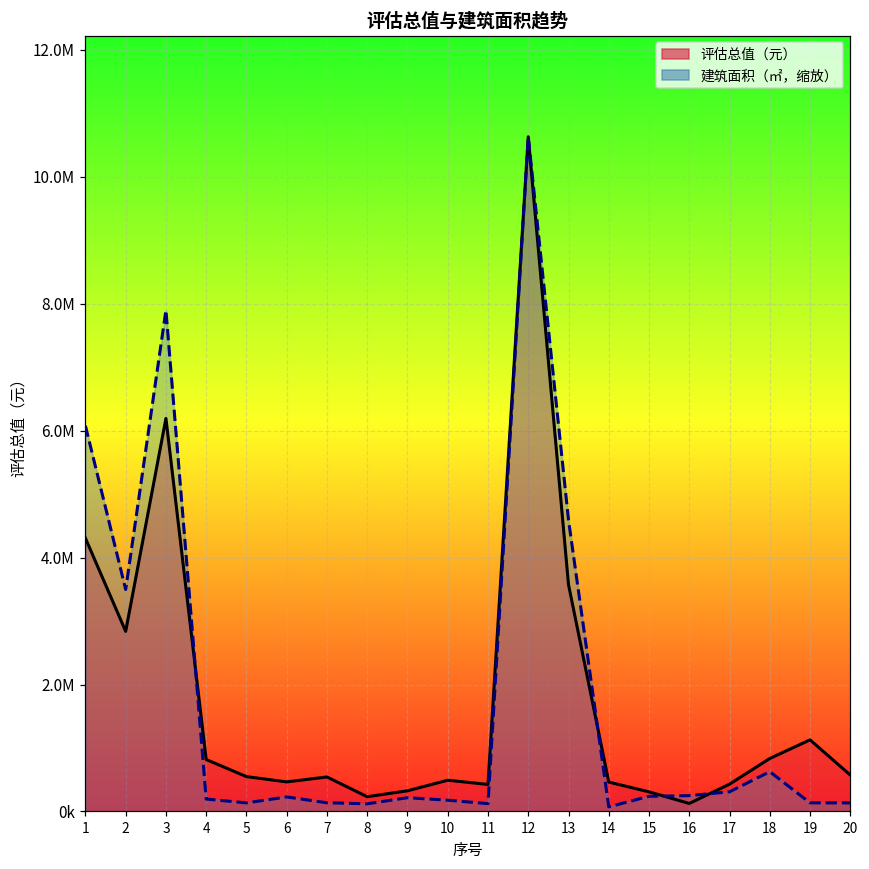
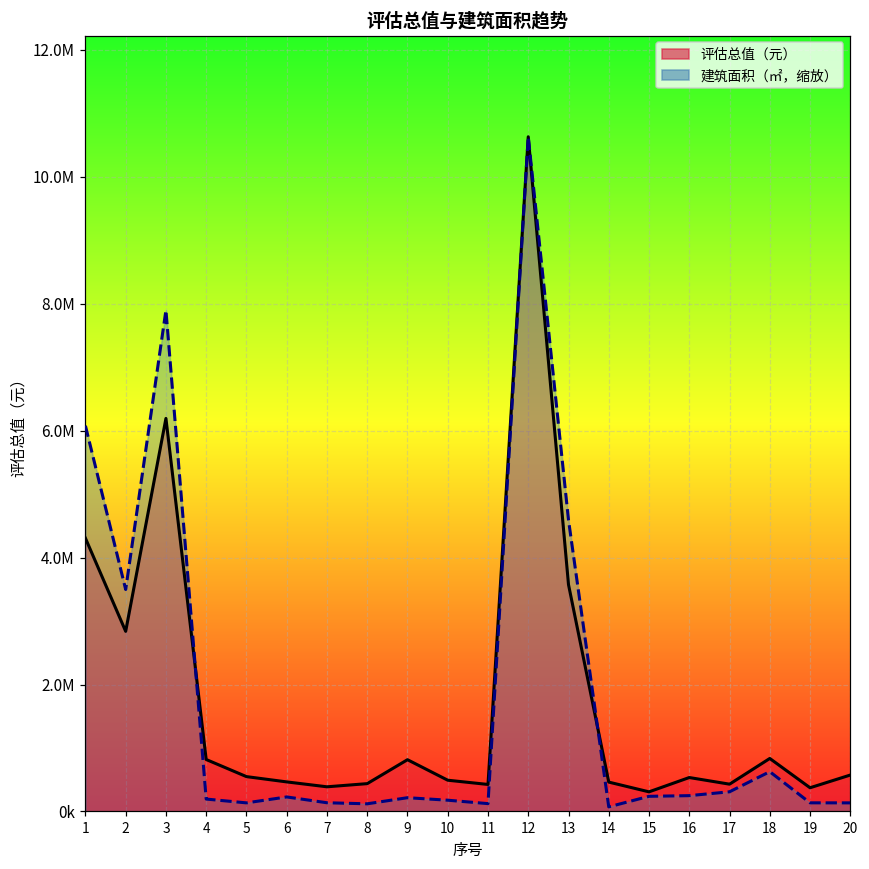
评估总值（元）, 7: 500000 -> 400000
评估总值（元）, 8: 200000 -> 400000
评估总值（元）, 9: 300000 -> 800000
评估总值（元）, 16: 100000 -> 500000
评估总值（元）, 19: 1100000 -> 400000
